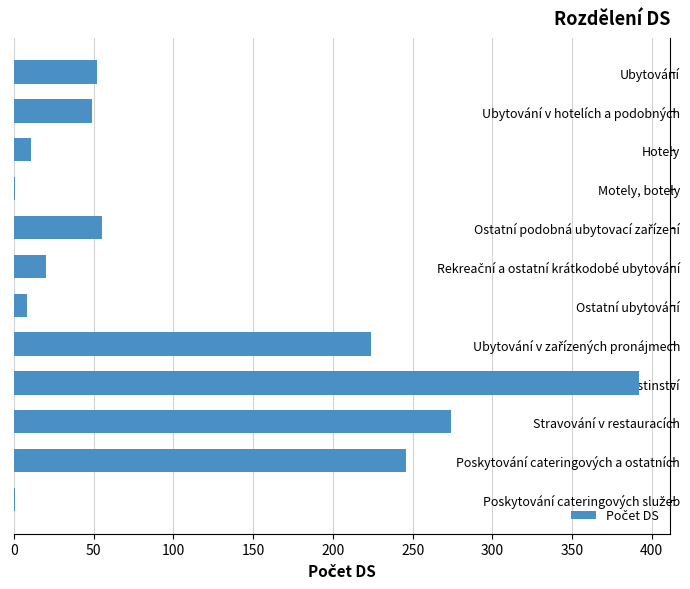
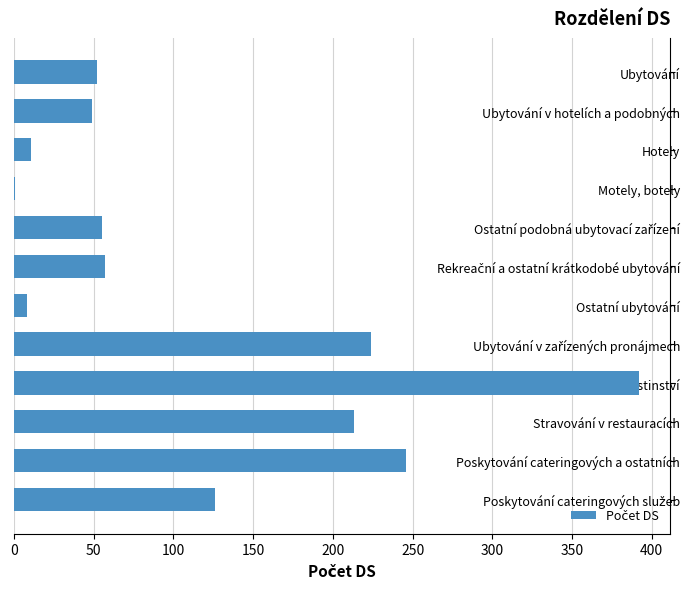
Rekreační a ostatní krátkodobé ubytování: 20 -> 57
Stravování v restauracích: 274 -> 213
Poskytování cateringových služeb: 1 -> 126
